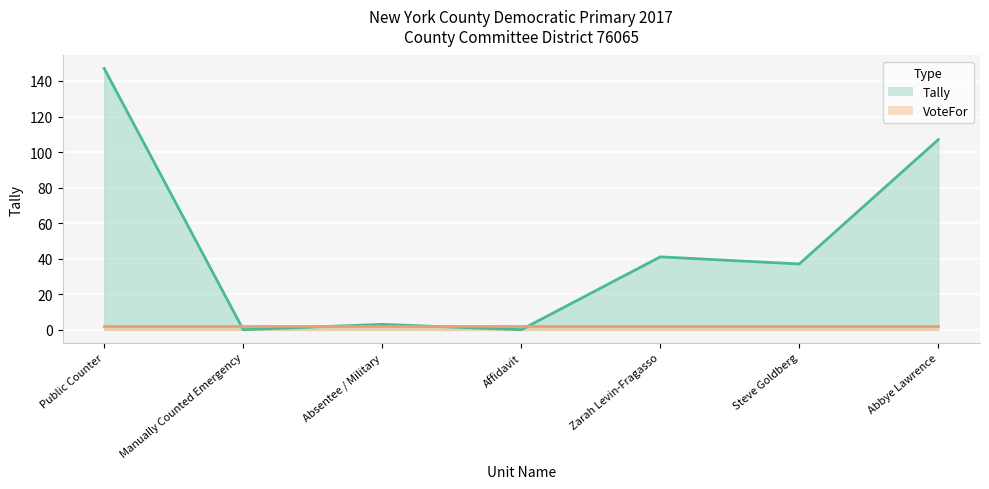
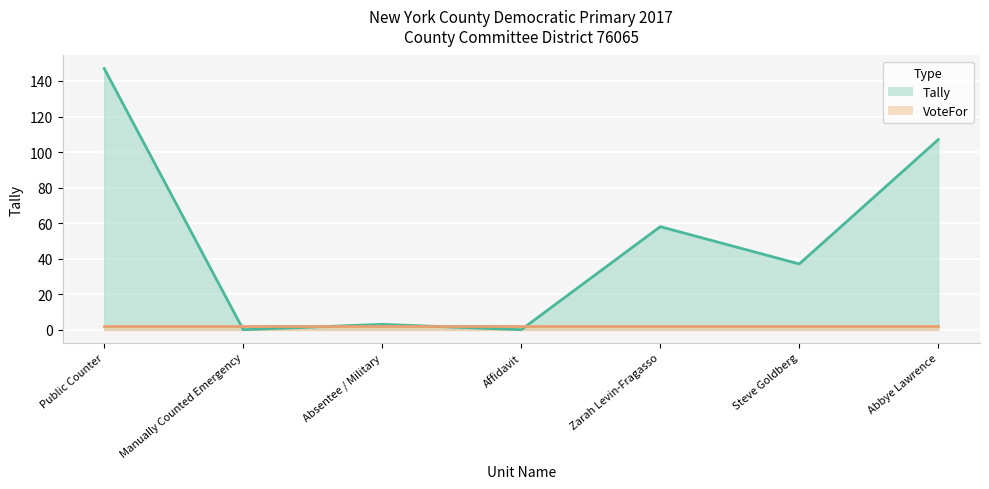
Tally, Zarah Levin-Fragasso: 41 -> 58
